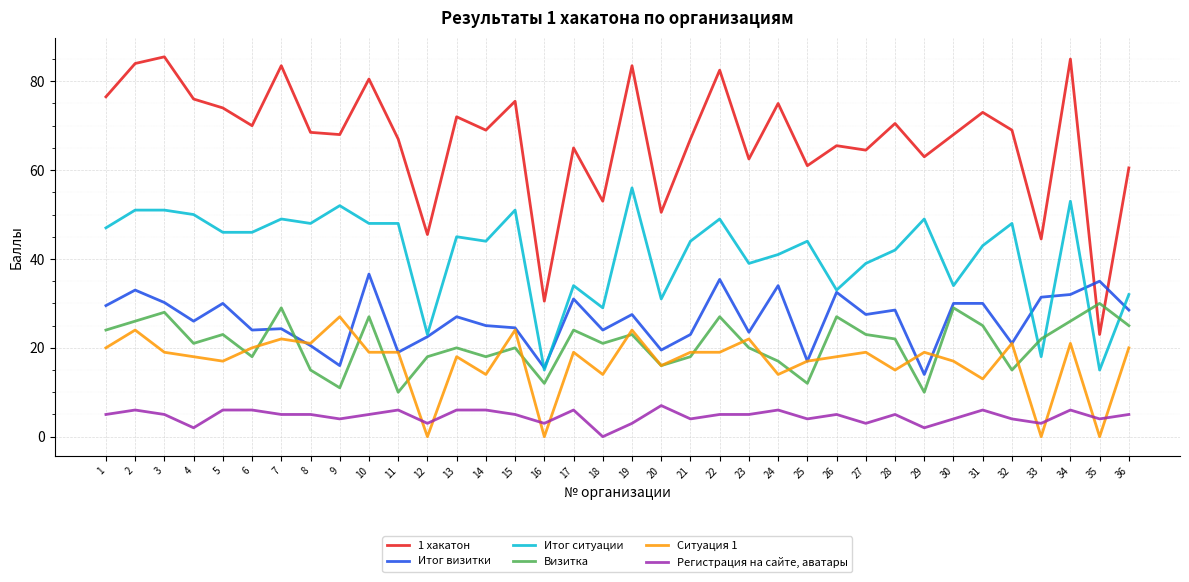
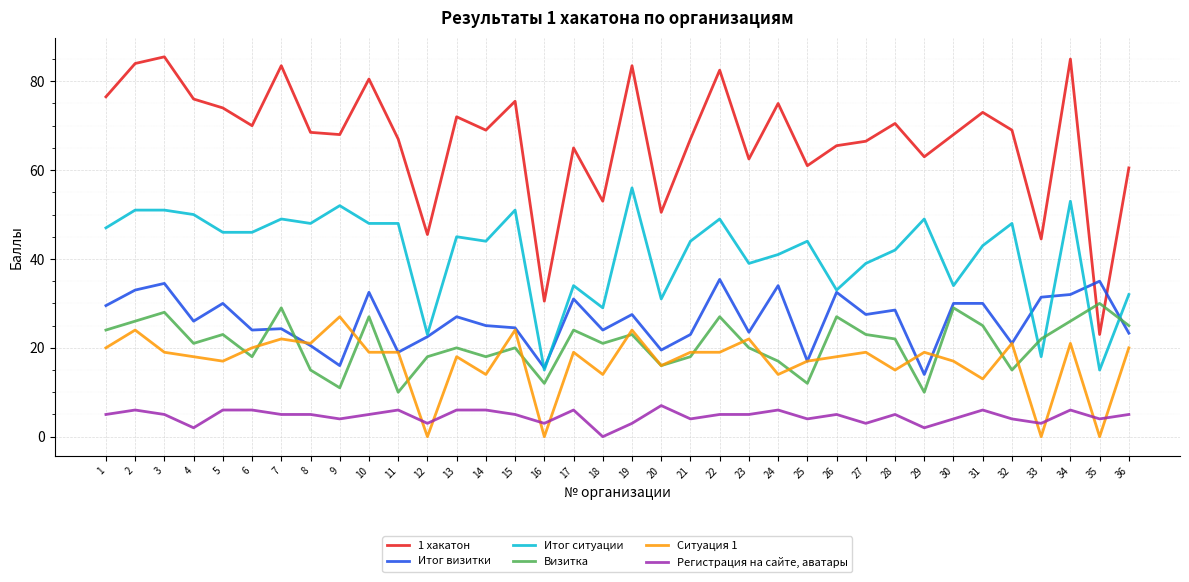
Итог визитки, 3: 30 -> 35
Итог визитки, 10: 37 -> 33
1 хакатон, 27: 65 -> 67
Итог визитки, 36: 29 -> 23
